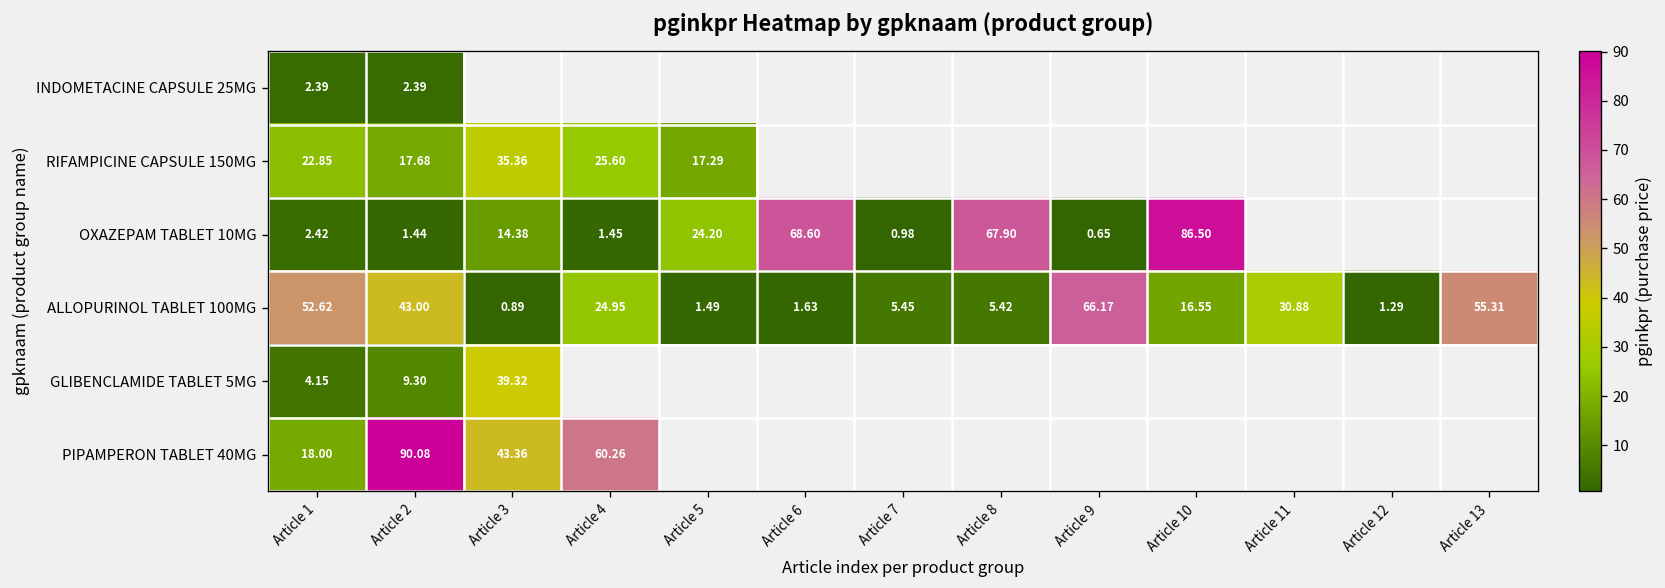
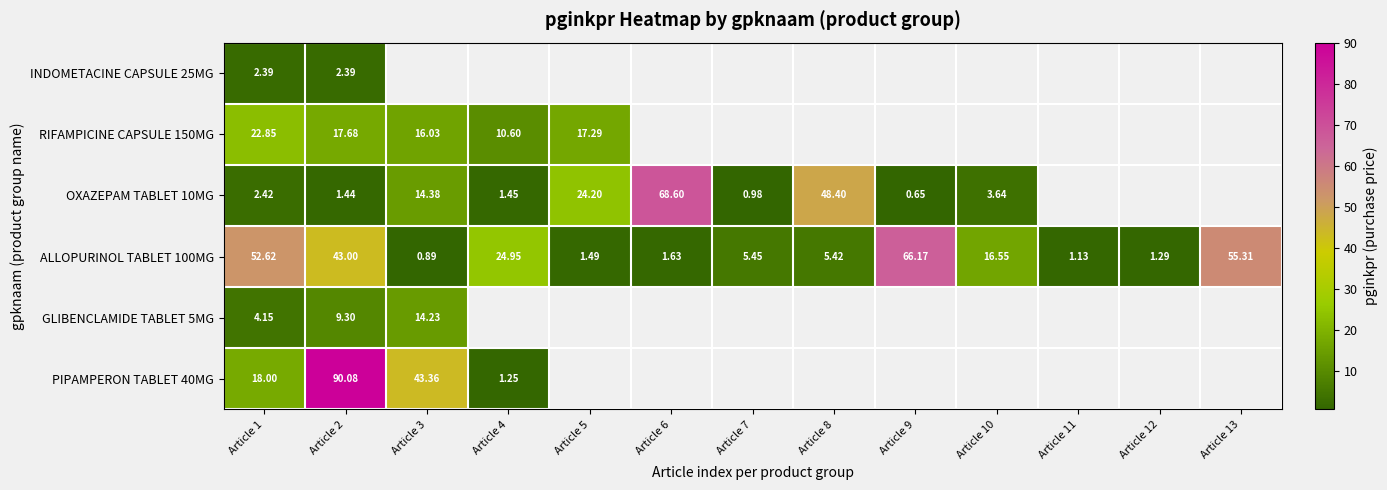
RIFAMPICINE CAPSULE 150MG, Article 3: 35.36 -> 16.03
RIFAMPICINE CAPSULE 150MG, Article 4: 25.60 -> 10.60
OXAZEPAM TABLET 10MG, Article 8: 67.90 -> 48.40
OXAZEPAM TABLET 10MG, Article 10: 86.50 -> 3.64
ALLOPURINOL TABLET 100MG, Article 11: 30.88 -> 1.13
GLIBENCLAMIDE TABLET 5MG, Article 3: 39.32 -> 14.23
PIPAMPERON TABLET 40MG, Article 4: 60.26 -> 1.25
